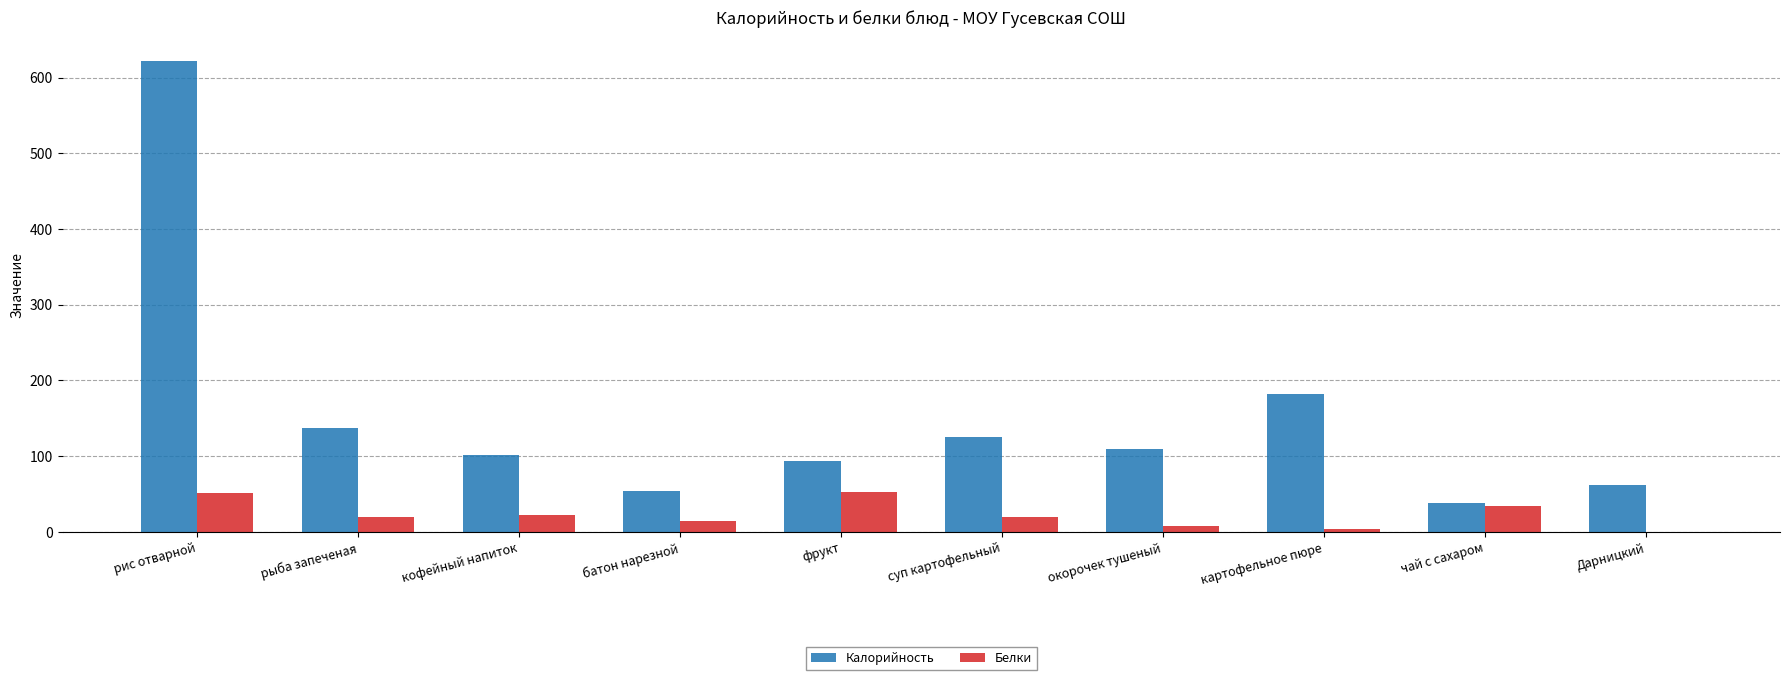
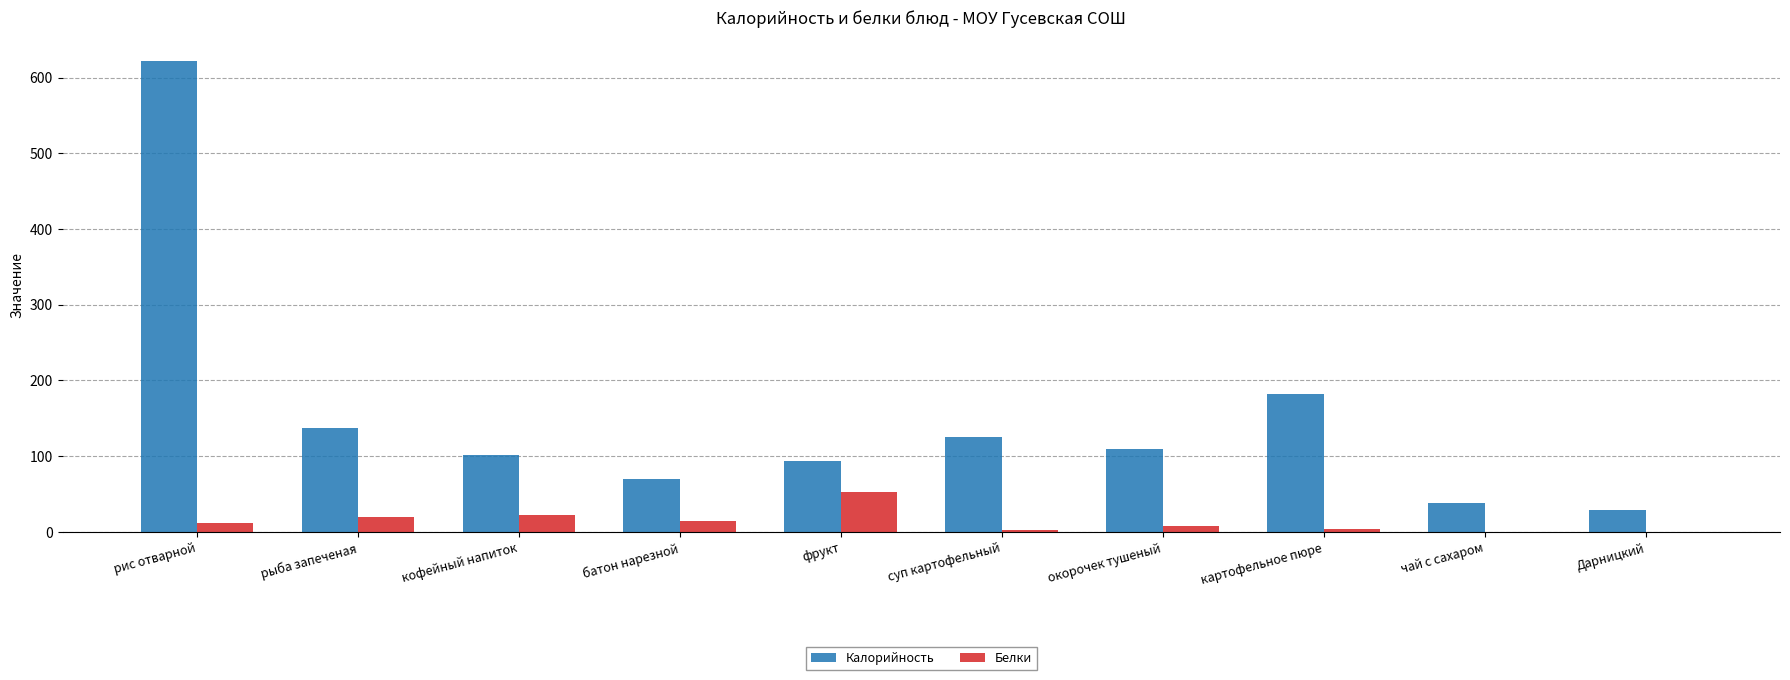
Белки, рис отварной: 50 -> 10
Калорийность, батон нарезной: 50 -> 70
Белки, суп картофельный: 20 -> 0
Белки, чай с сахаром: 30 -> 0
Калорийность, Дарницкий: 60 -> 30
